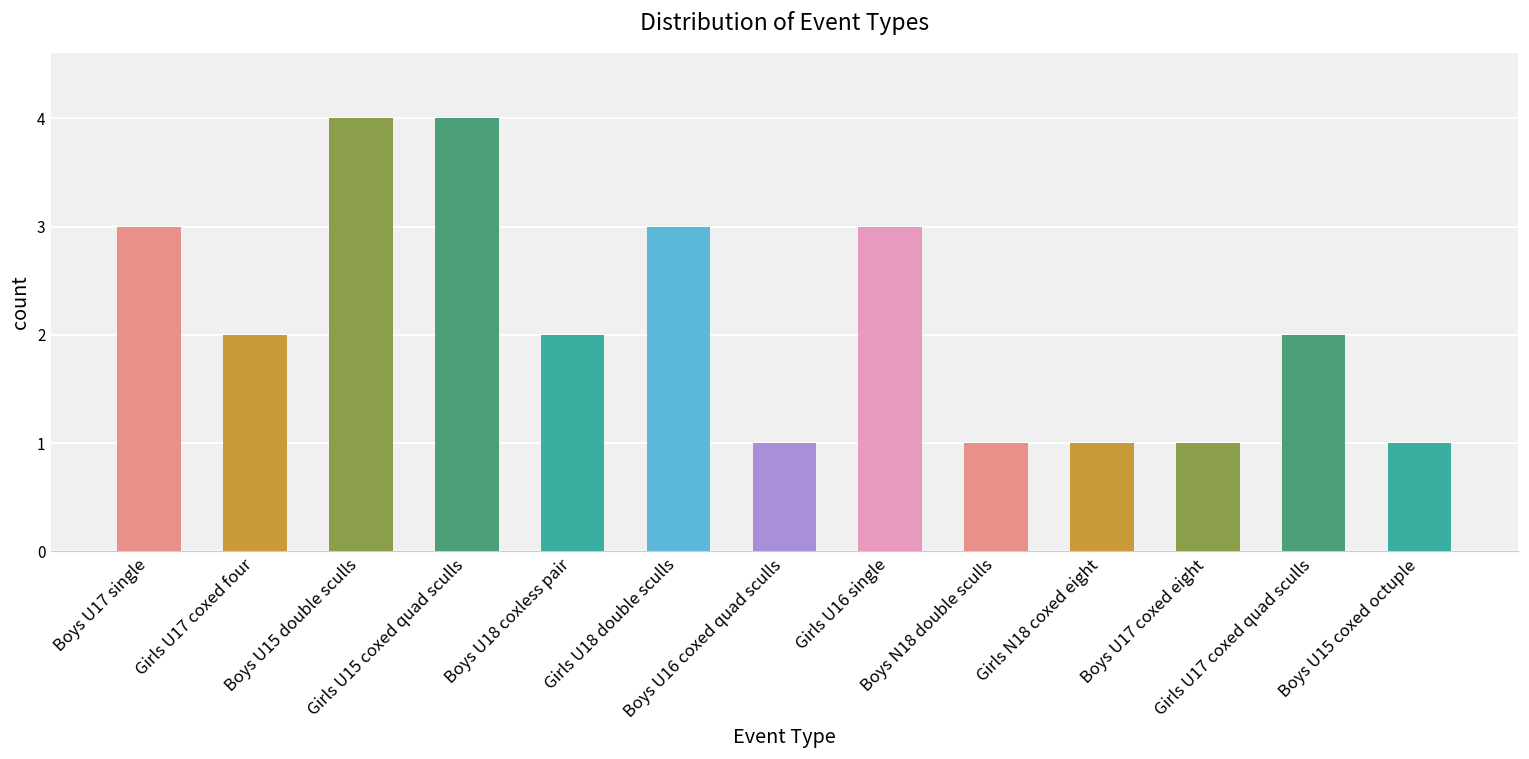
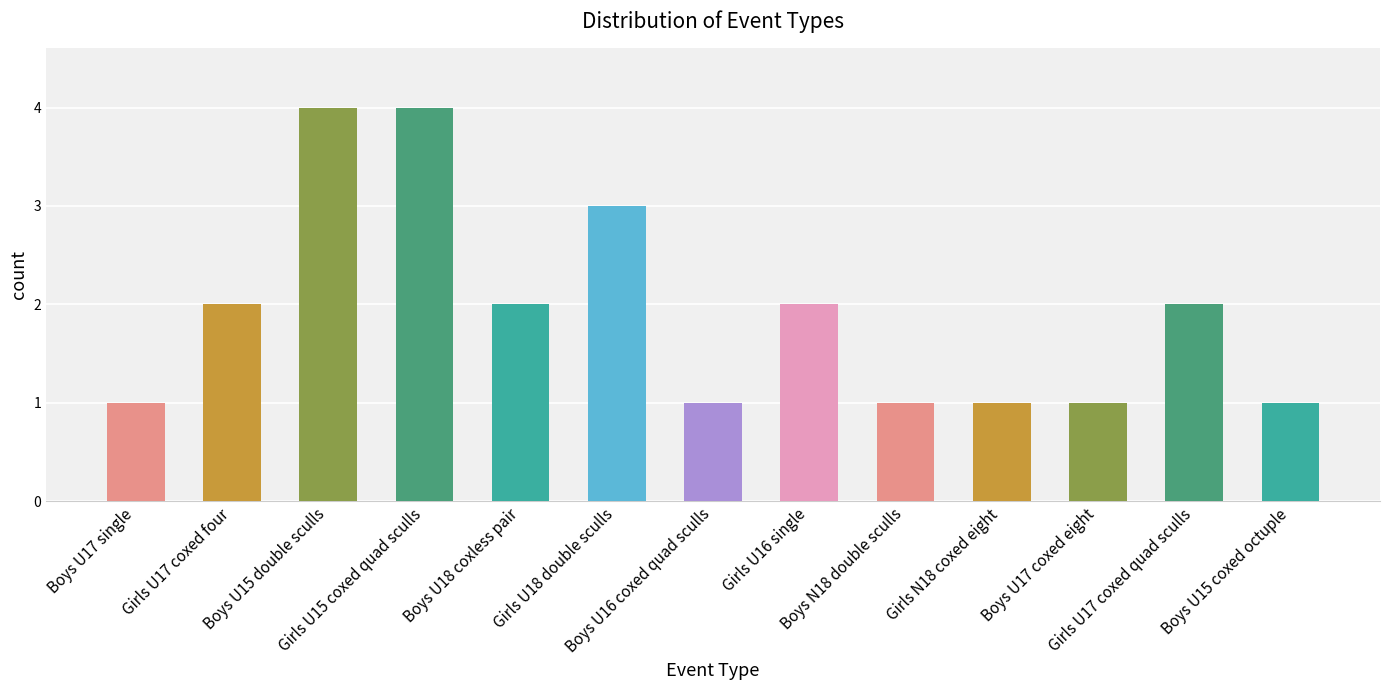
Boys U17 single: 3 -> 1
Girls U16 single: 3 -> 2
